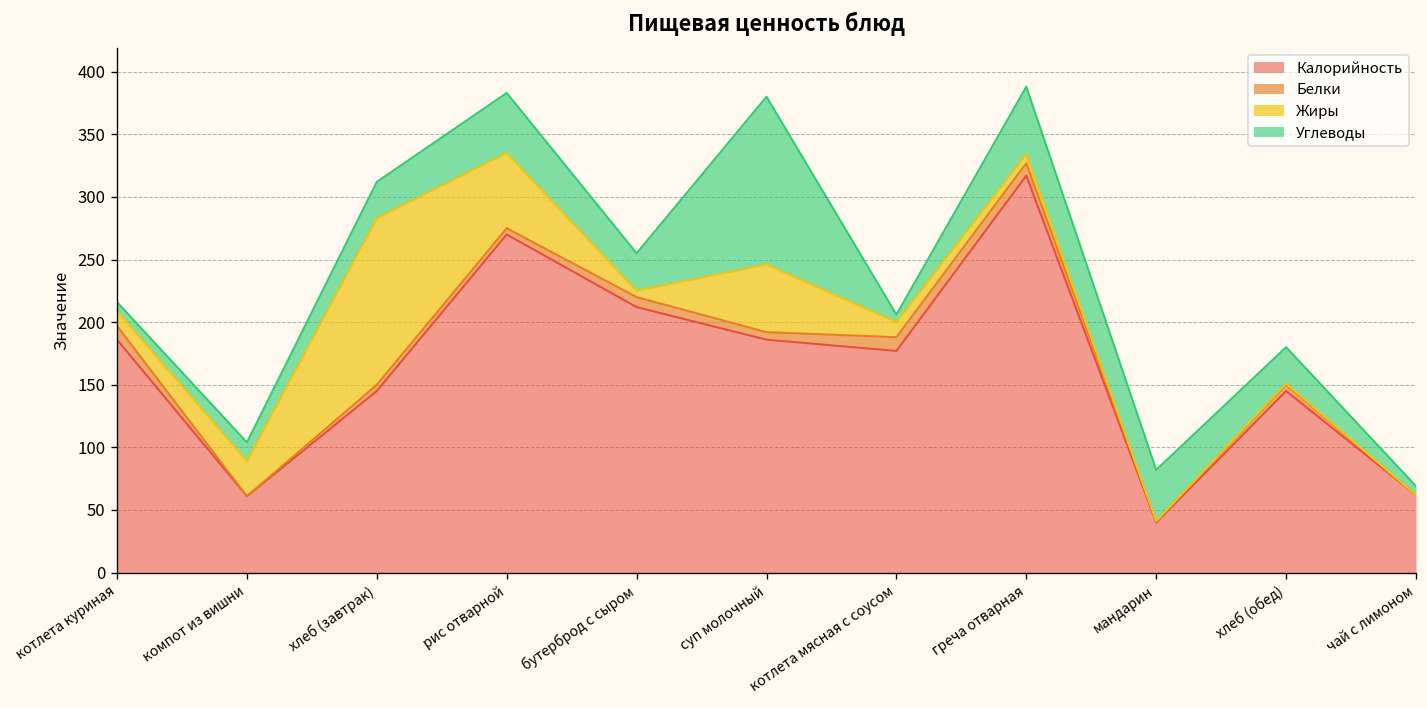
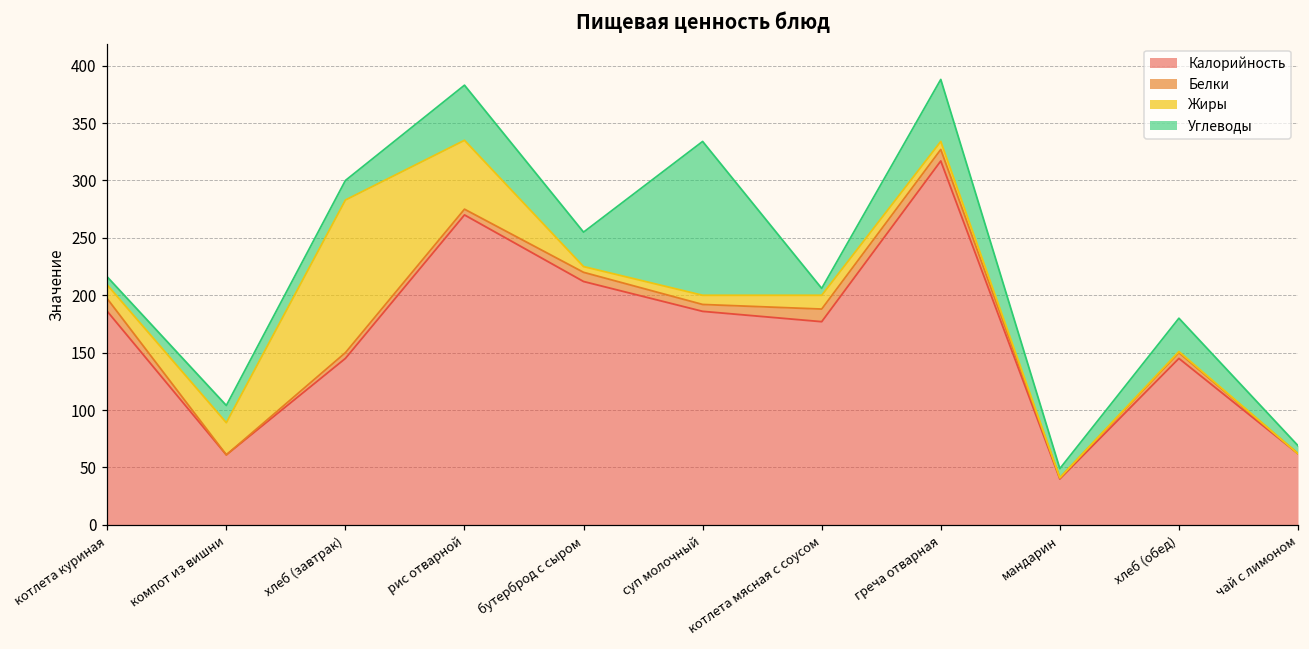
Углеводы, хлеб (завтрак): 29 -> 17
Жиры, суп молочный: 54 -> 8
Углеводы, мандарин: 41 -> 8
